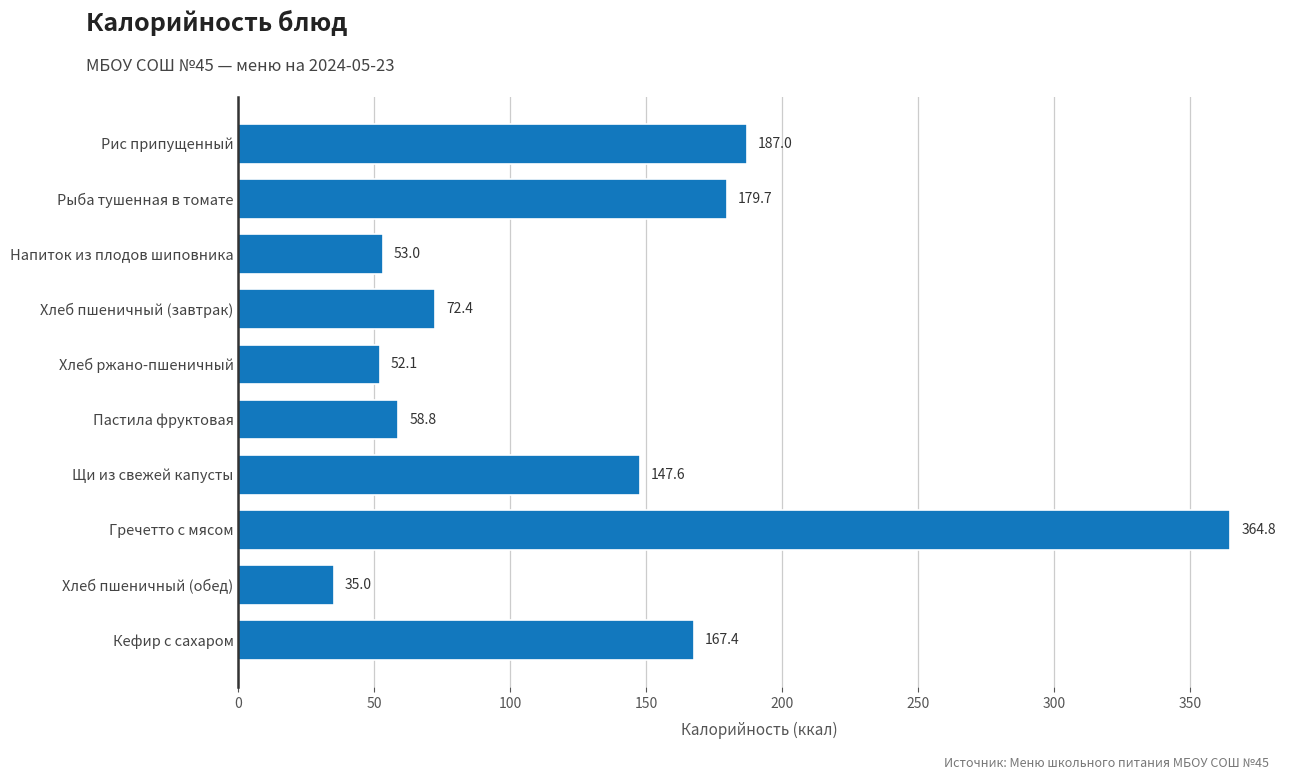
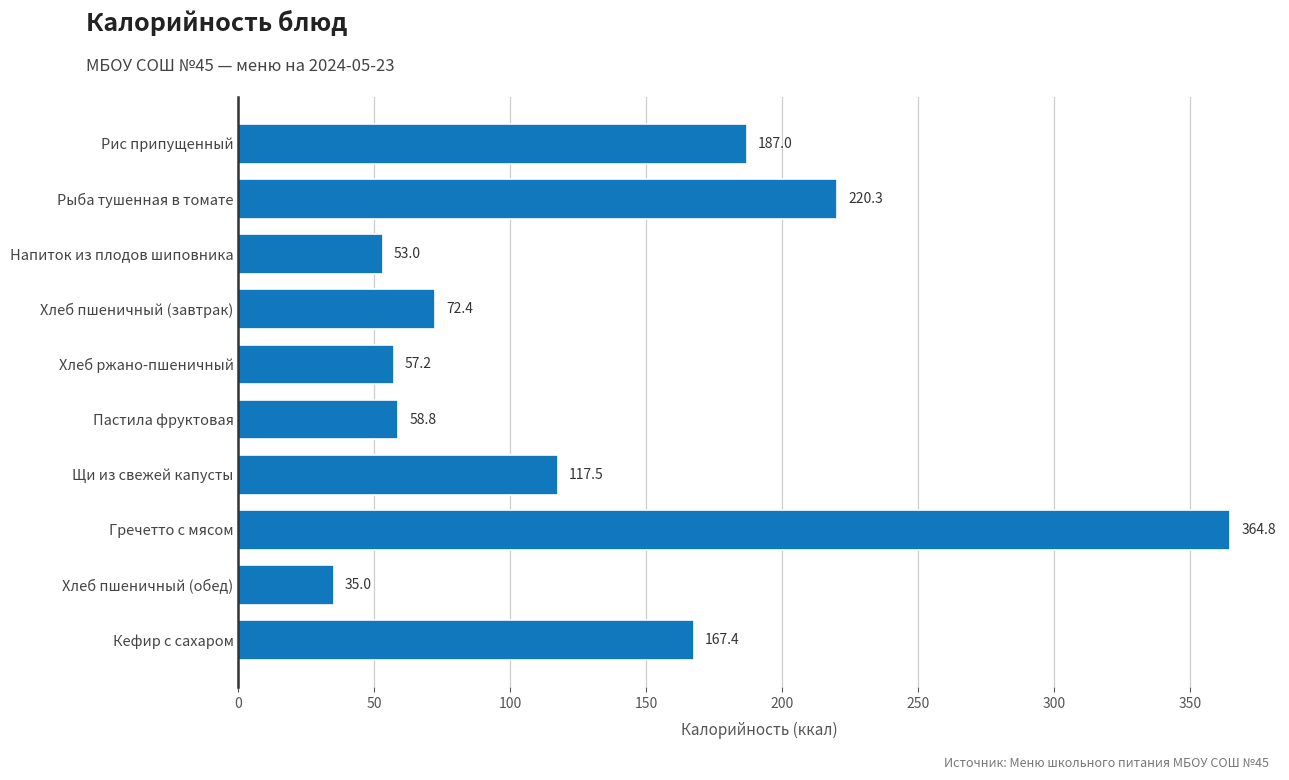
Рыба тушенная в томате: 179.7 -> 220.3
Хлеб ржано-пшеничный: 52.1 -> 57.2
Щи из свежей капусты: 147.6 -> 117.5
